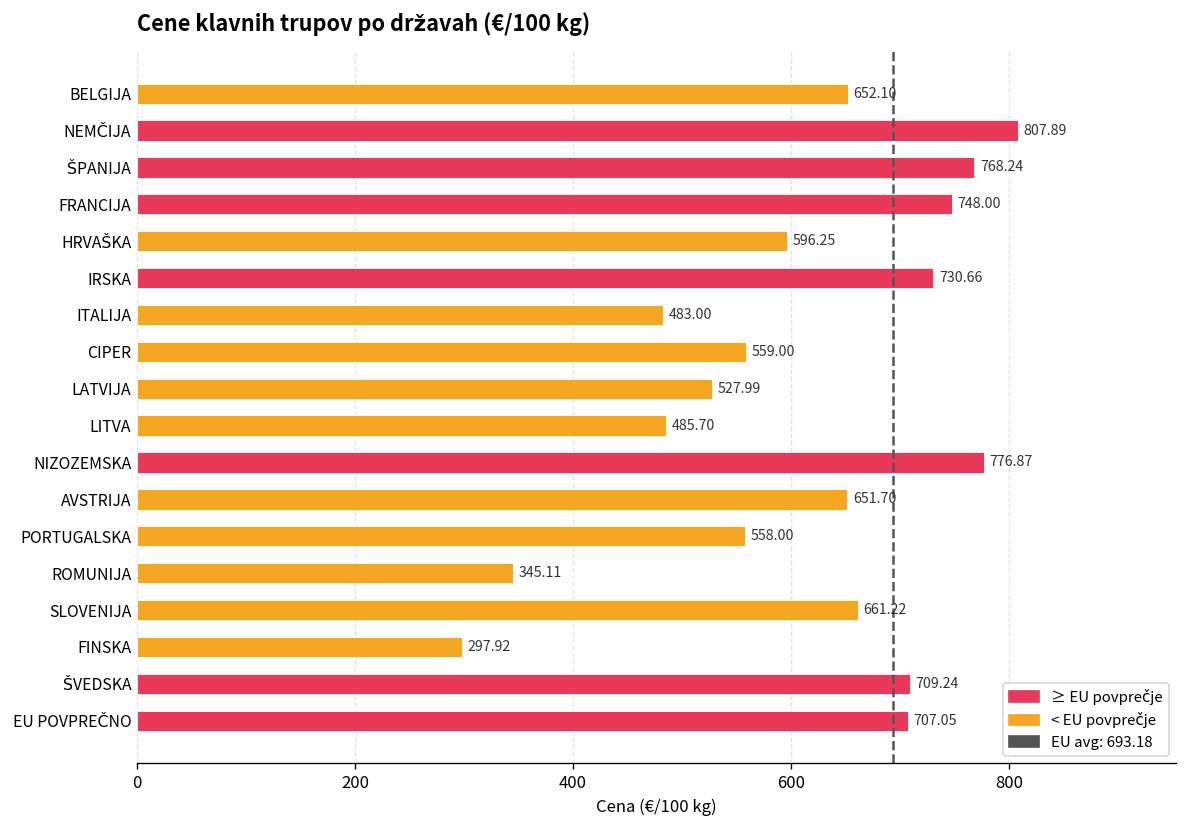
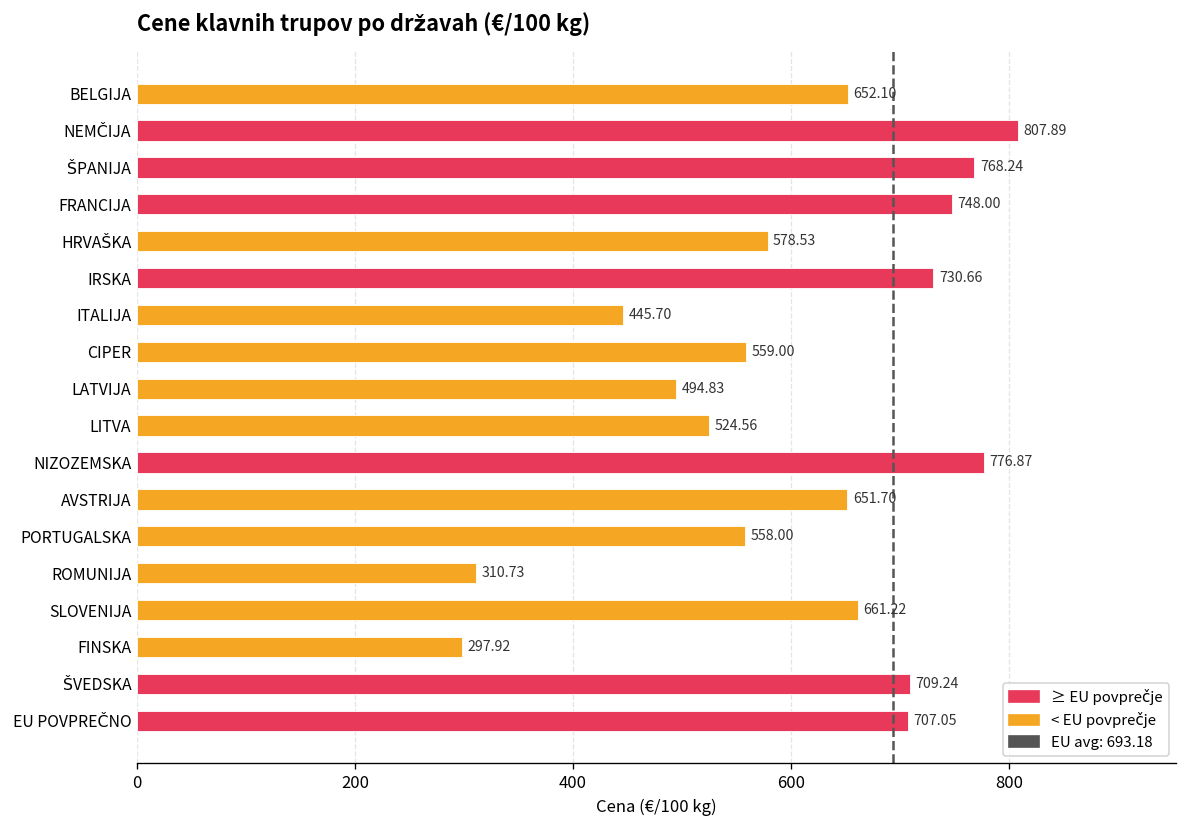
HRVAŠKA: 596.25 -> 578.53
ITALIJA: 483.00 -> 445.70
LATVIJA: 527.99 -> 494.83
LITVA: 485.70 -> 524.56
ROMUNIJA: 345.11 -> 310.73
